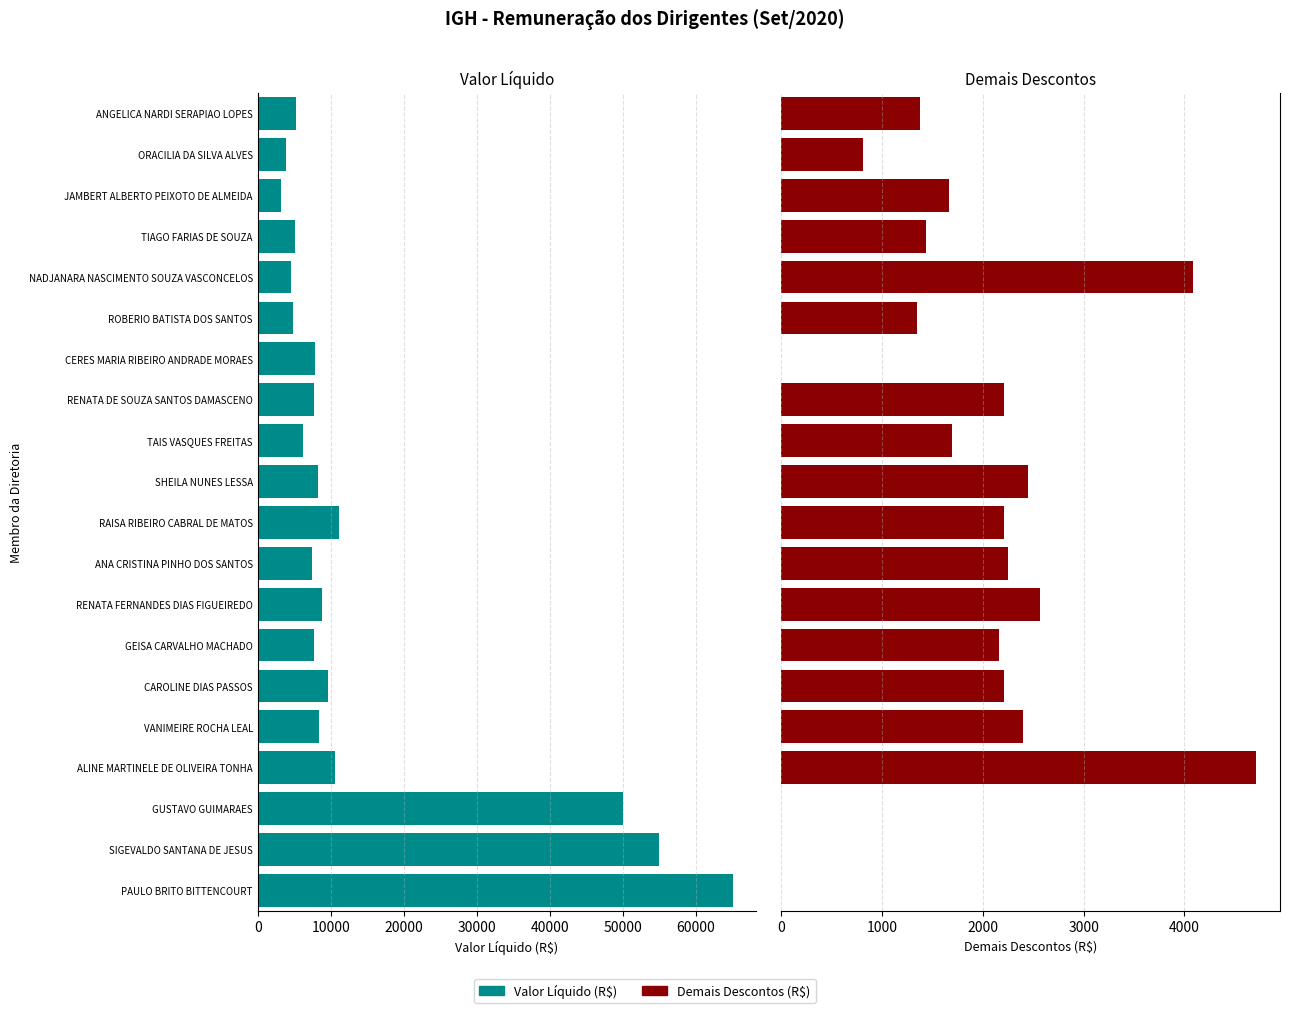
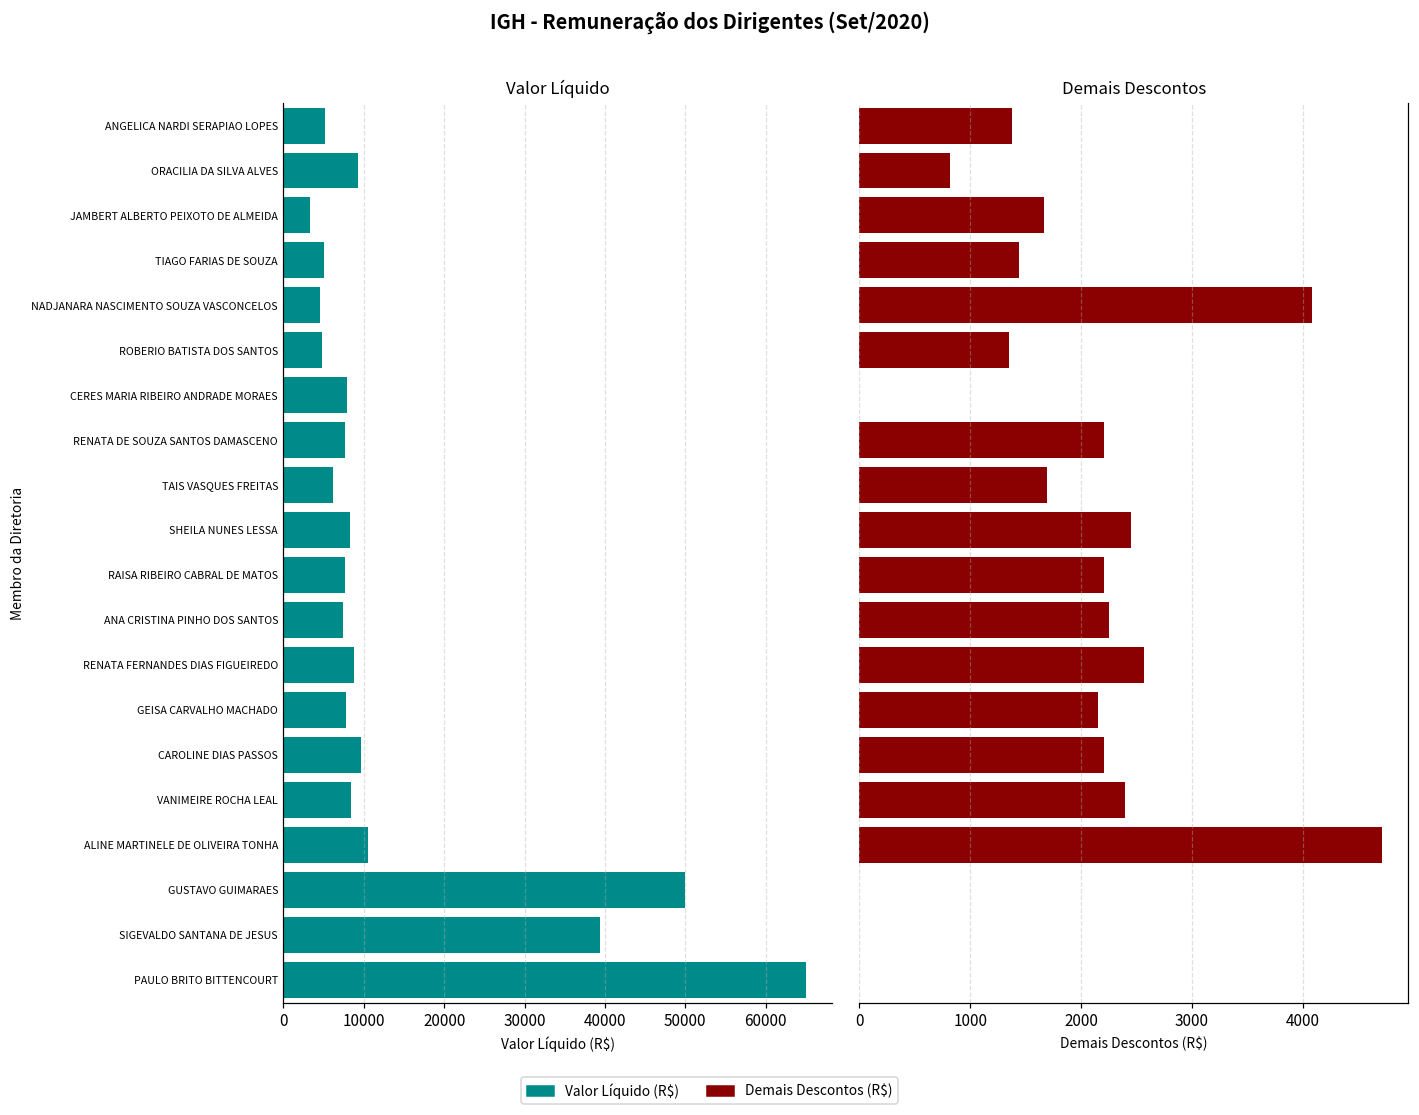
Valor Líquido, ORACILIA DA SILVA ALVES: 4000 -> 9000
Valor Líquido, RAISA RIBEIRO CABRAL DE MATOS: 11000 -> 8000
Valor Líquido, SIGEVALDO SANTANA DE JESUS: 55000 -> 39000
